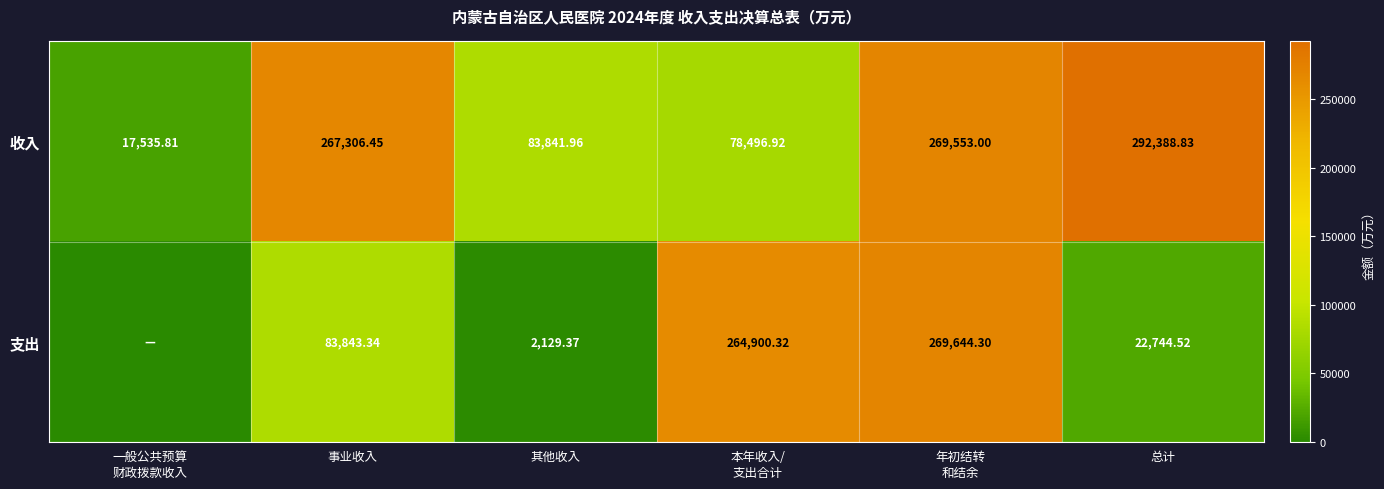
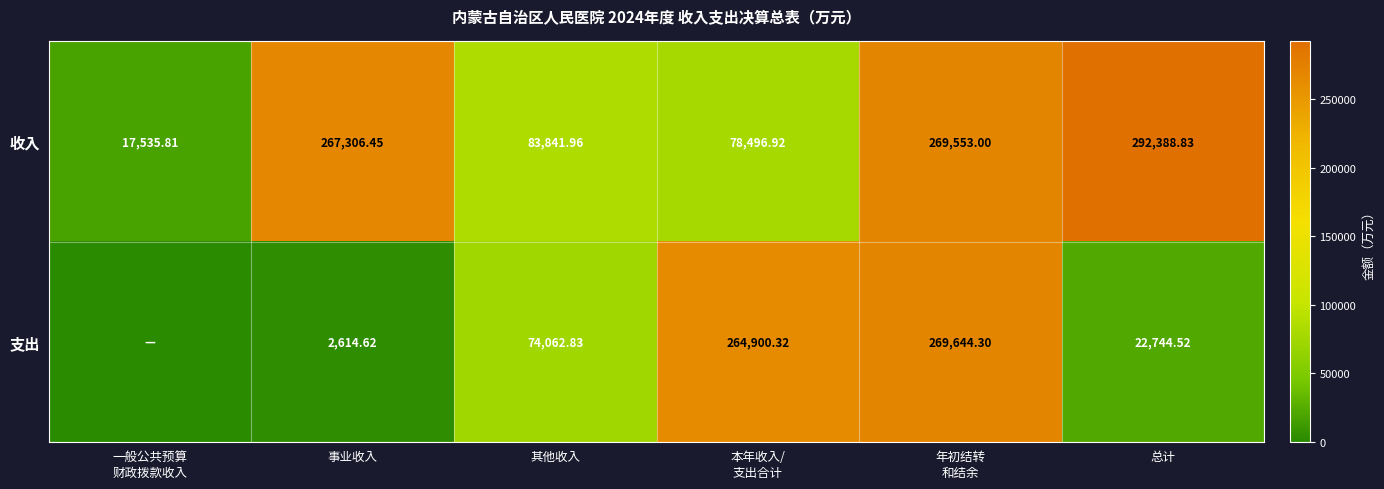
支出, 事业收入: 83,843.34 -> 2,614.62
支出, 其他收入: 2,129.37 -> 74,062.83
